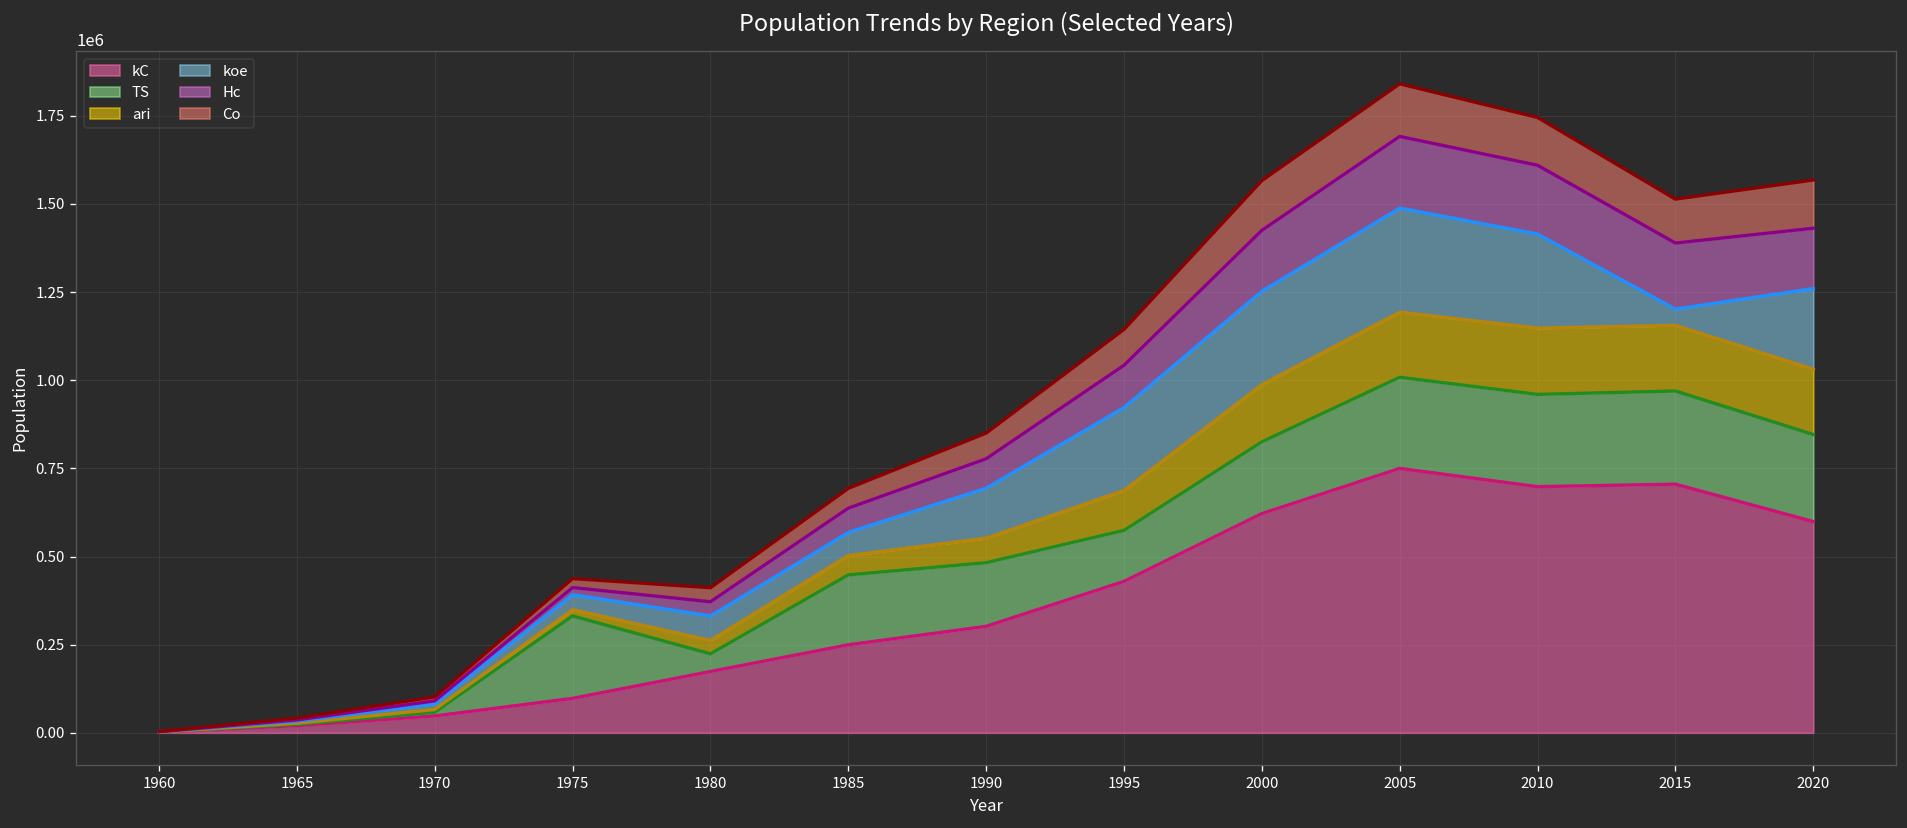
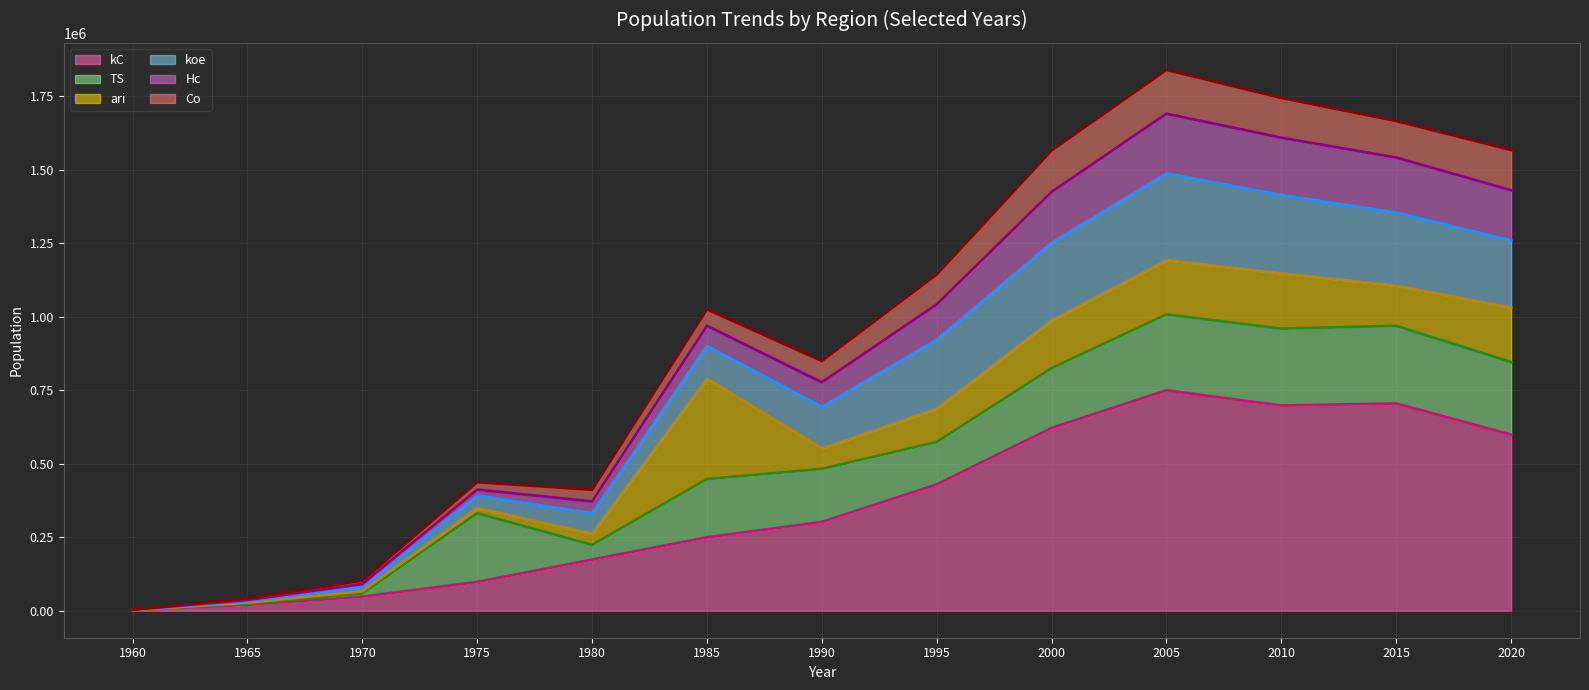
ari, 1985: 50000 -> 340000
koe, 1985: 70000 -> 110000
ari, 2015: 190000 -> 140000
koe, 2015: 50000 -> 250000
